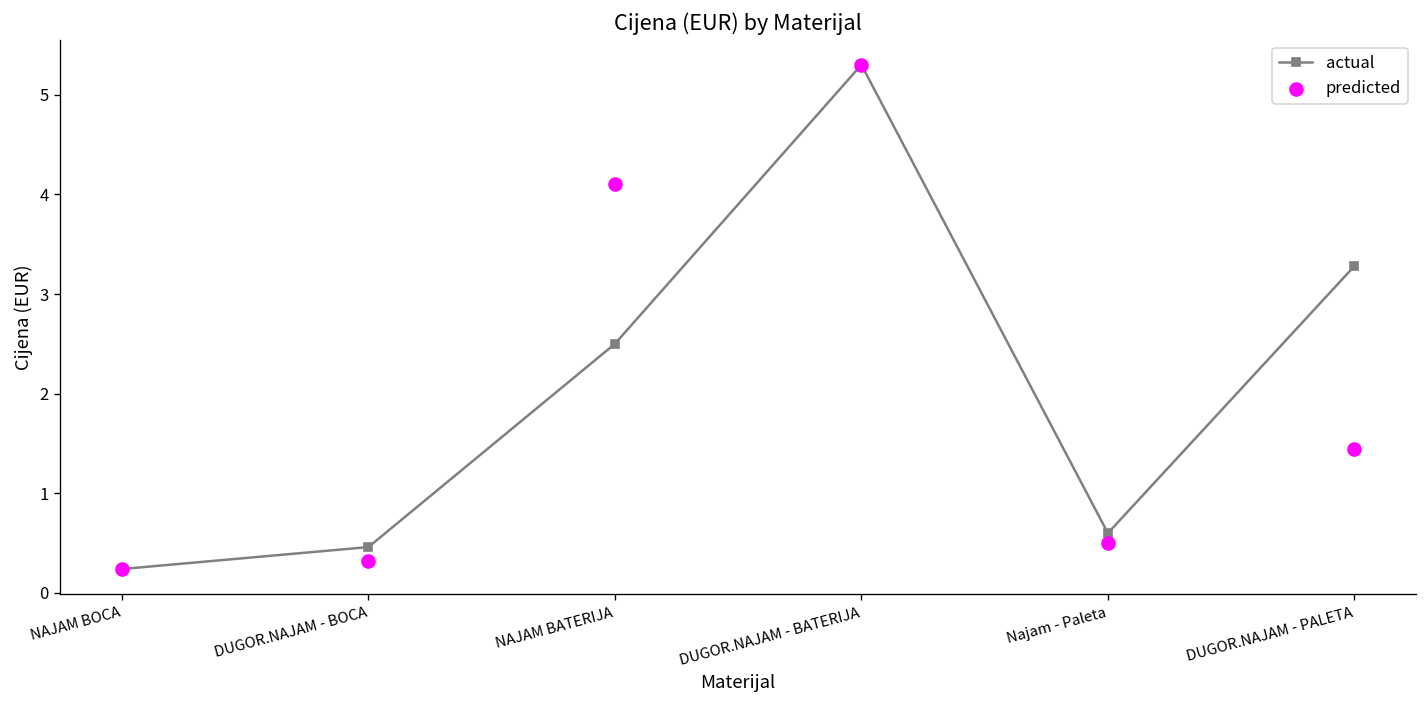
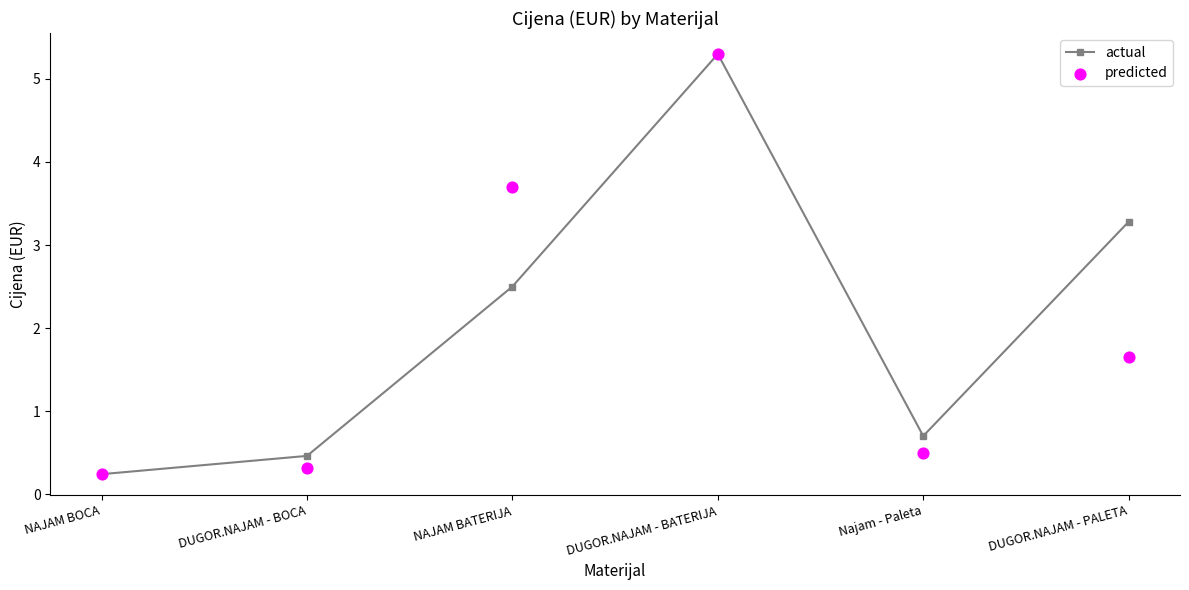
predicted, NAJAM BATERIJA: 4.1 -> 3.7
actual, Najam - Paleta: 0.6 -> 0.7
predicted, DUGOR.NAJAM - PALETA: 1.4 -> 1.7
